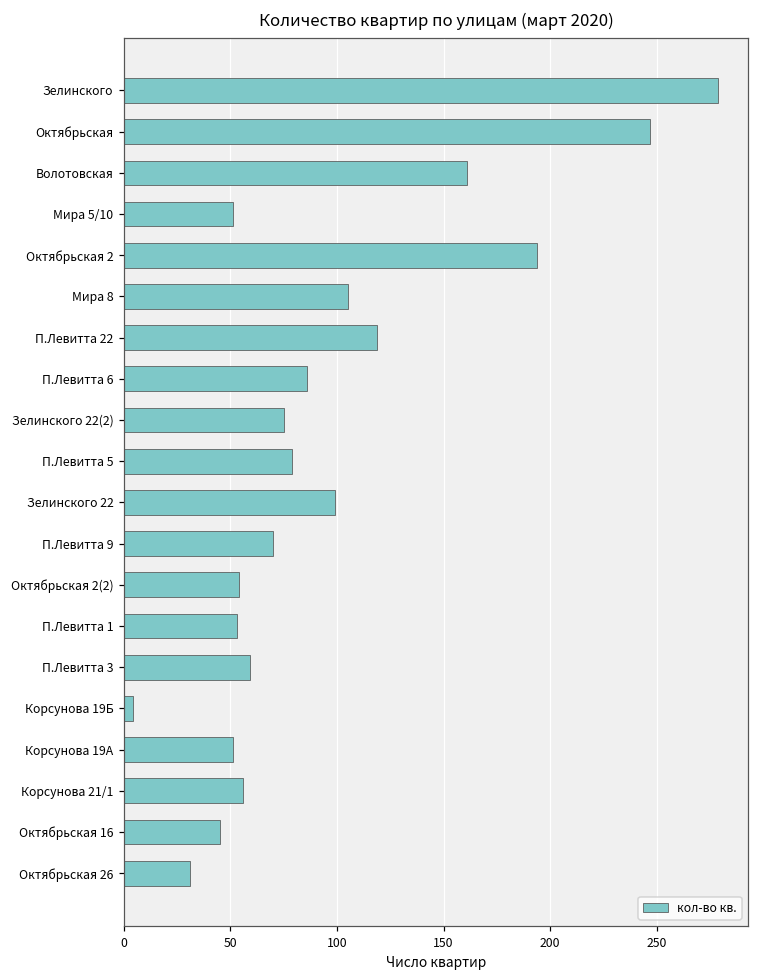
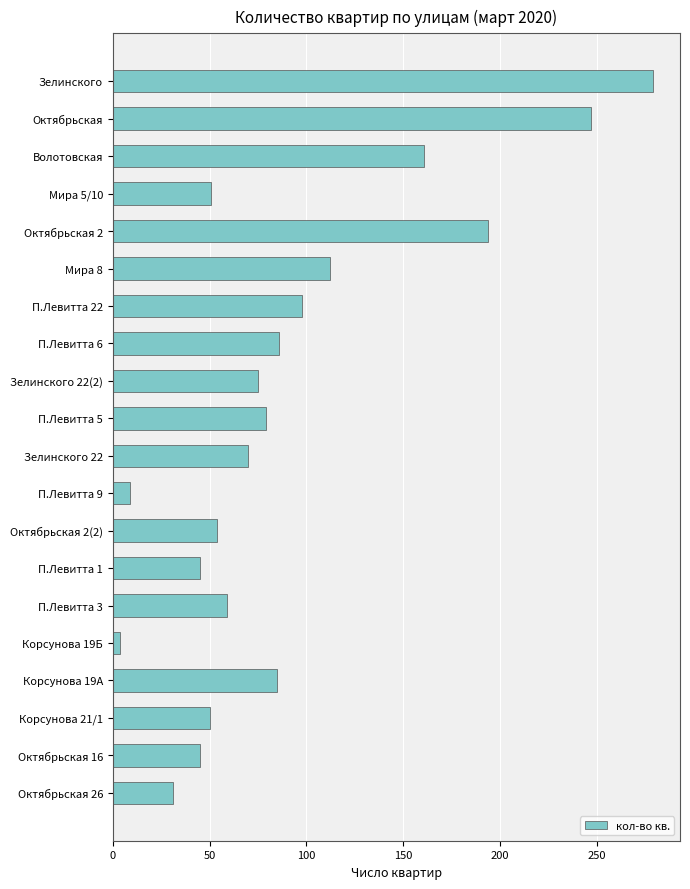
Мира 8: 105 -> 112
П.Левитта 22: 119 -> 98
Зелинского 22: 99 -> 70
П.Левитта 9: 70 -> 9
П.Левитта 1: 53 -> 45
Корсунова 19А: 51 -> 85
Корсунова 21/1: 56 -> 50
